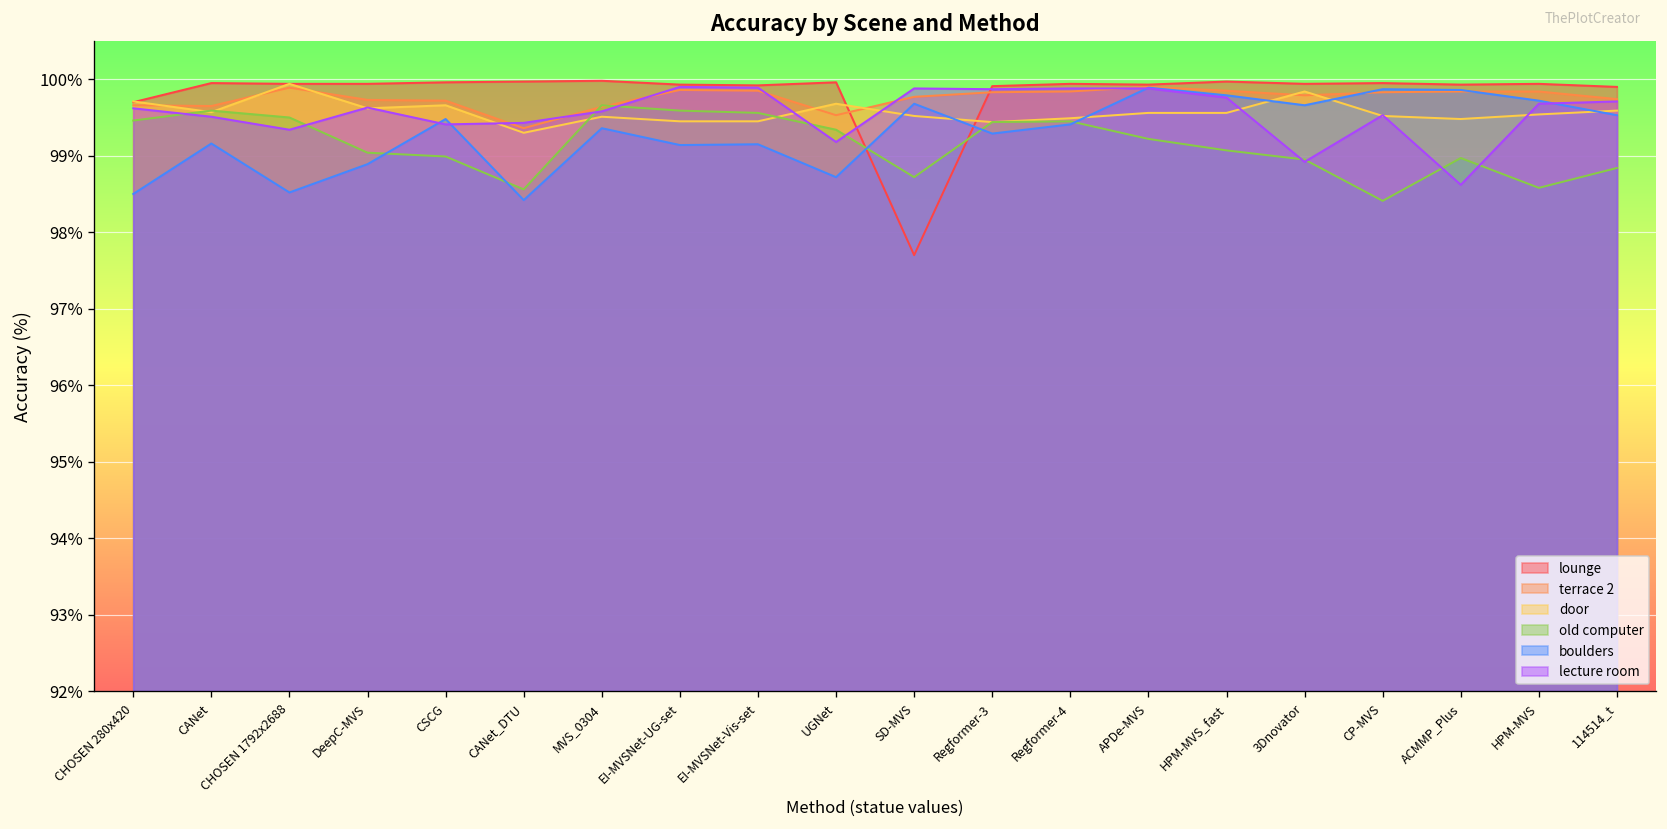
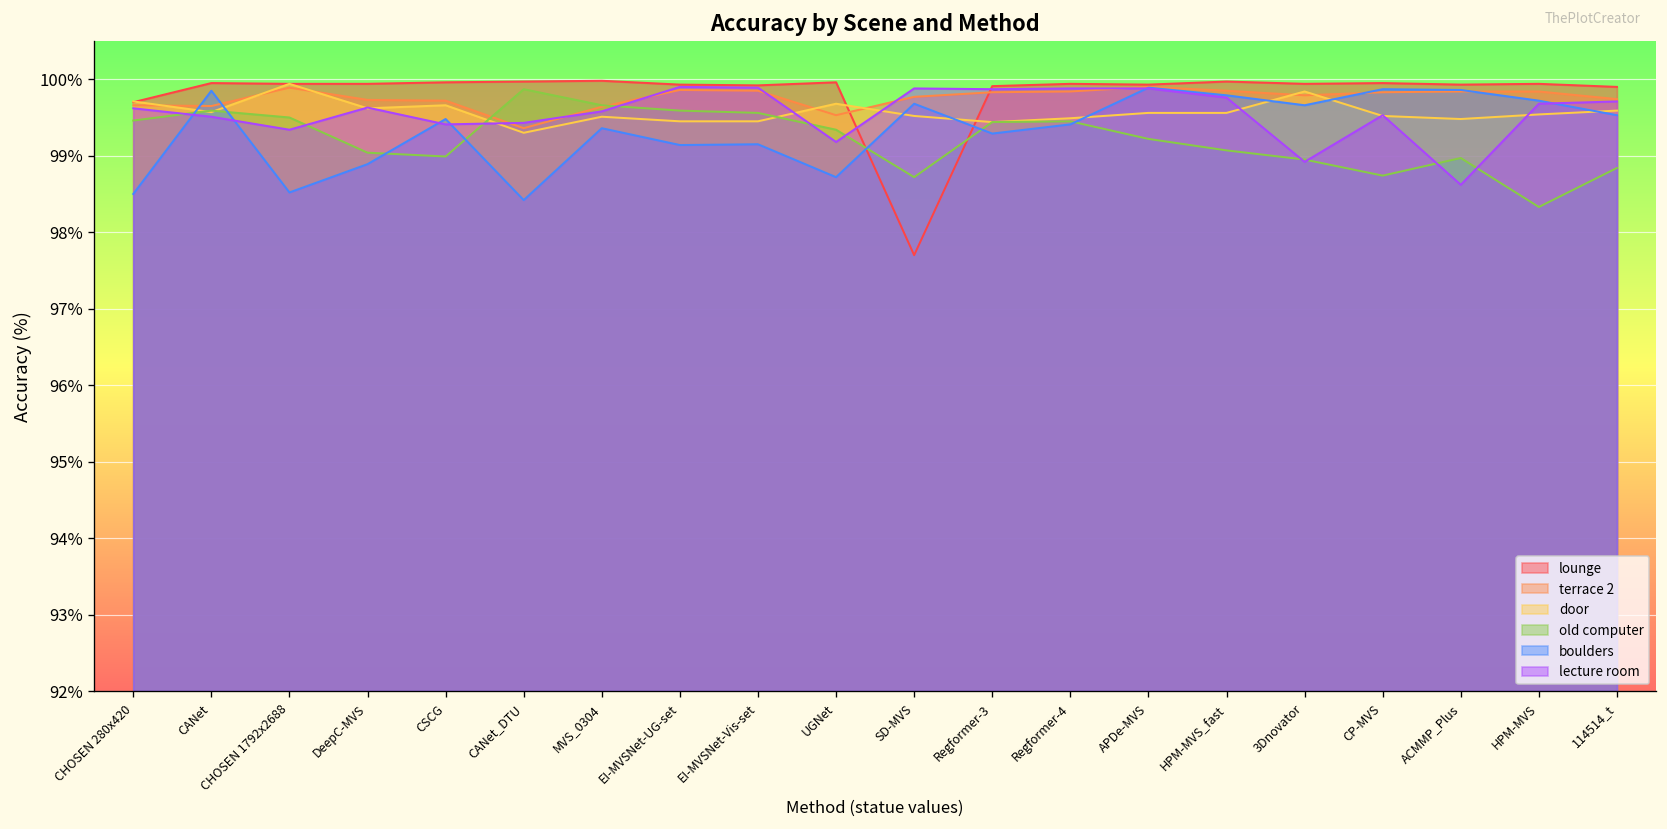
boulders, CANet: 99.2% -> 99.9%
old computer, CANet_DTU: 98.6% -> 99.9%
old computer, CP-MVS: 98.4% -> 98.7%
old computer, HPM-MVS: 98.6% -> 98.3%
